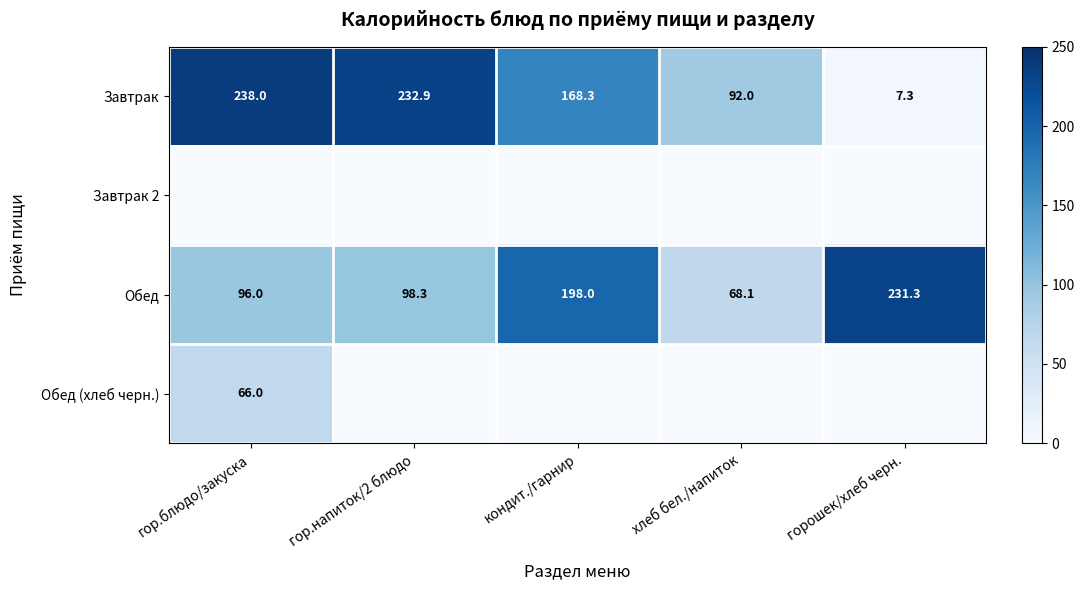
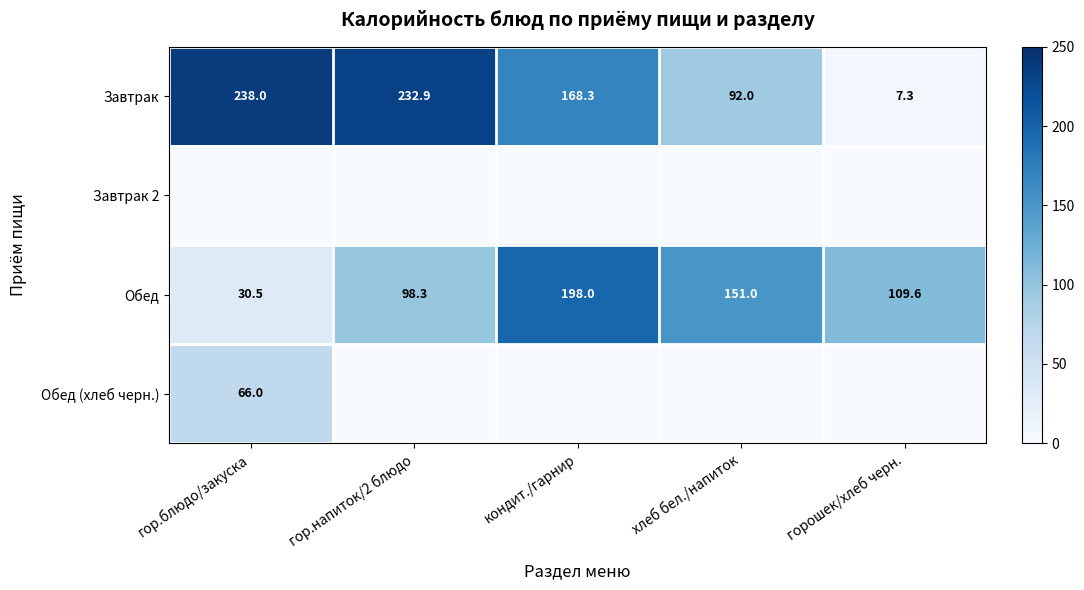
Обед, гор.блюдо/закуска: 96.0 -> 30.5
Обед, хлеб бел./напиток: 68.1 -> 151.0
Обед, горошек/хлеб черн.: 231.3 -> 109.6
